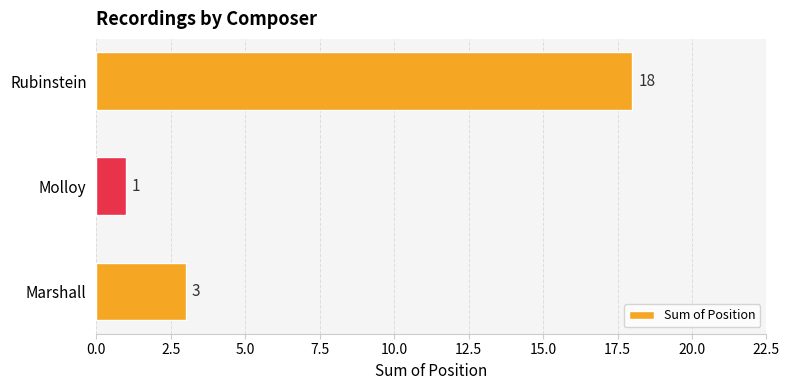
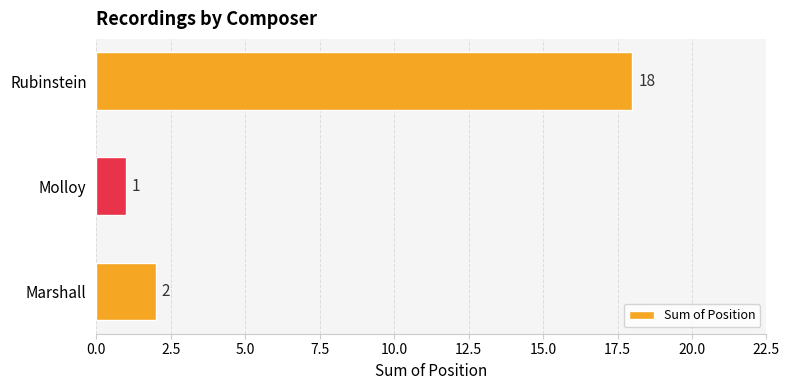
Marshall: 3 -> 2
